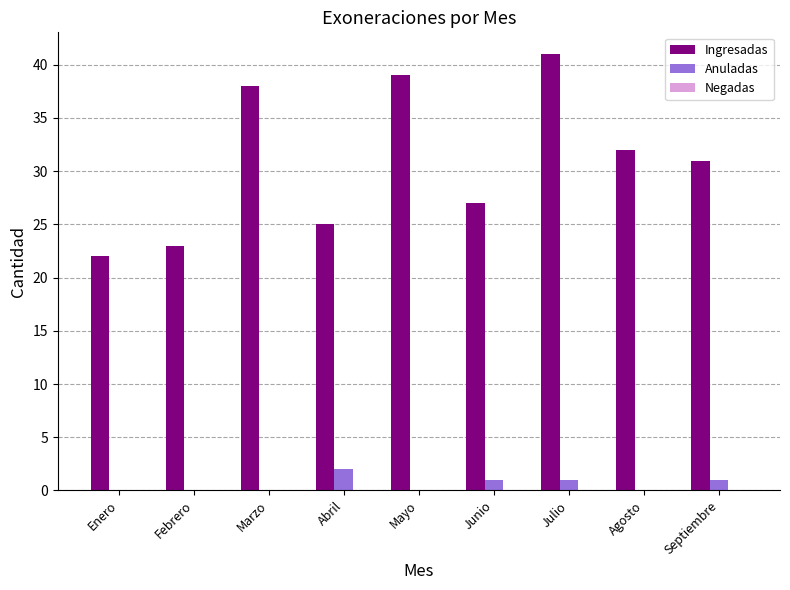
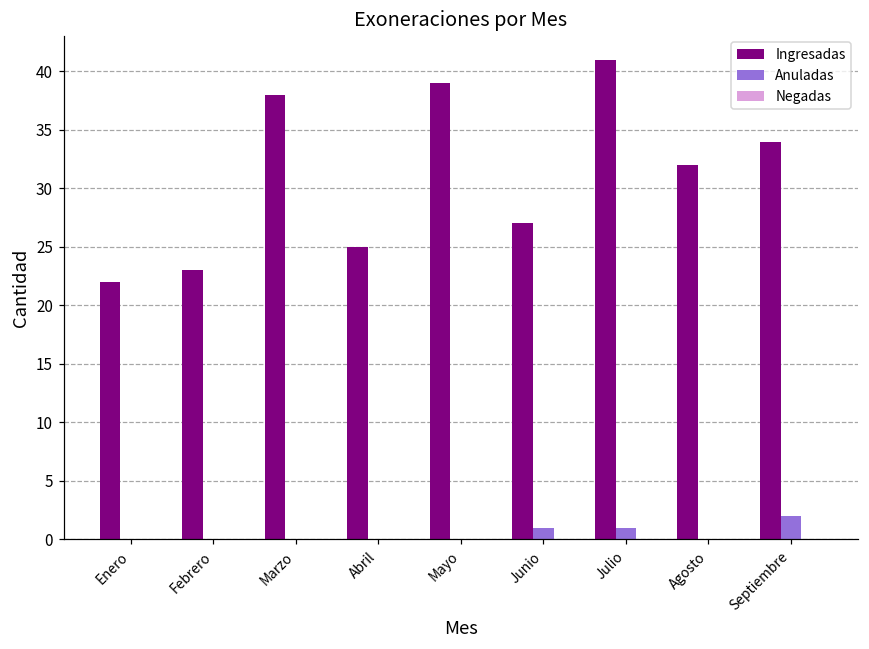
Anuladas, Abril: 2 -> 0
Ingresadas, Septiembre: 31 -> 34
Anuladas, Septiembre: 1 -> 2
